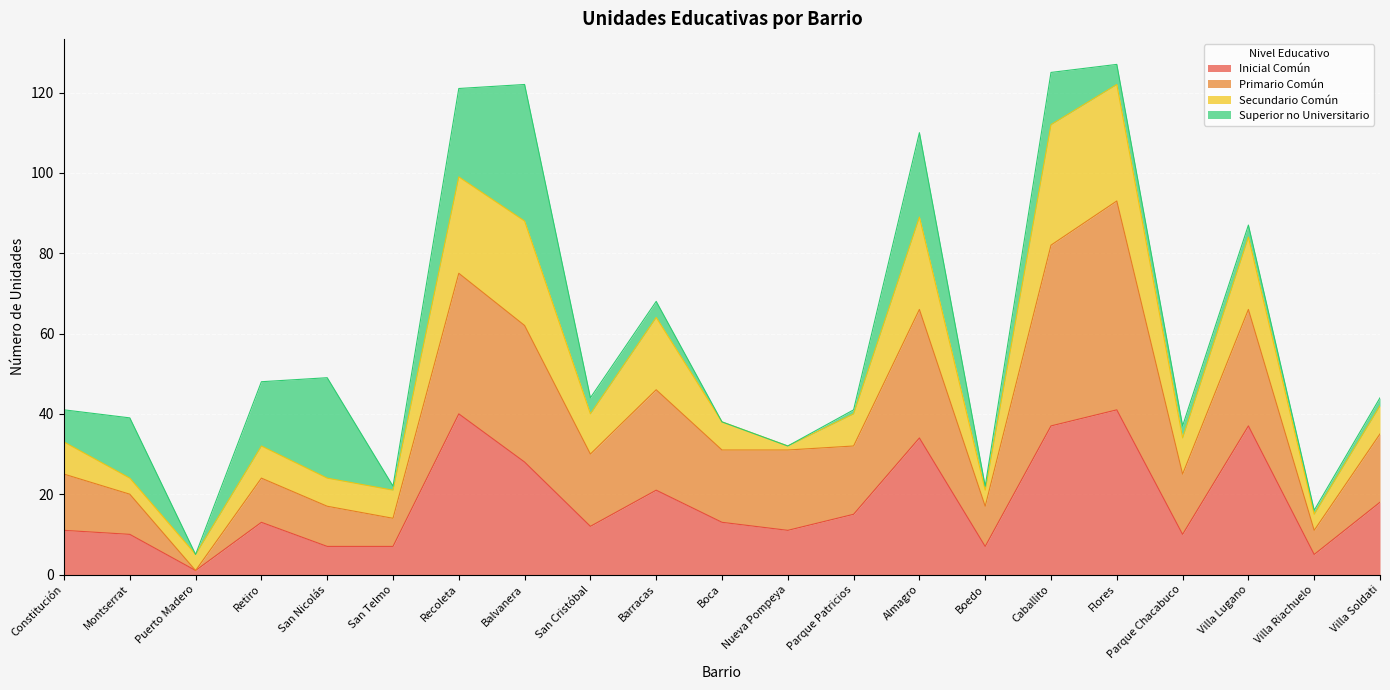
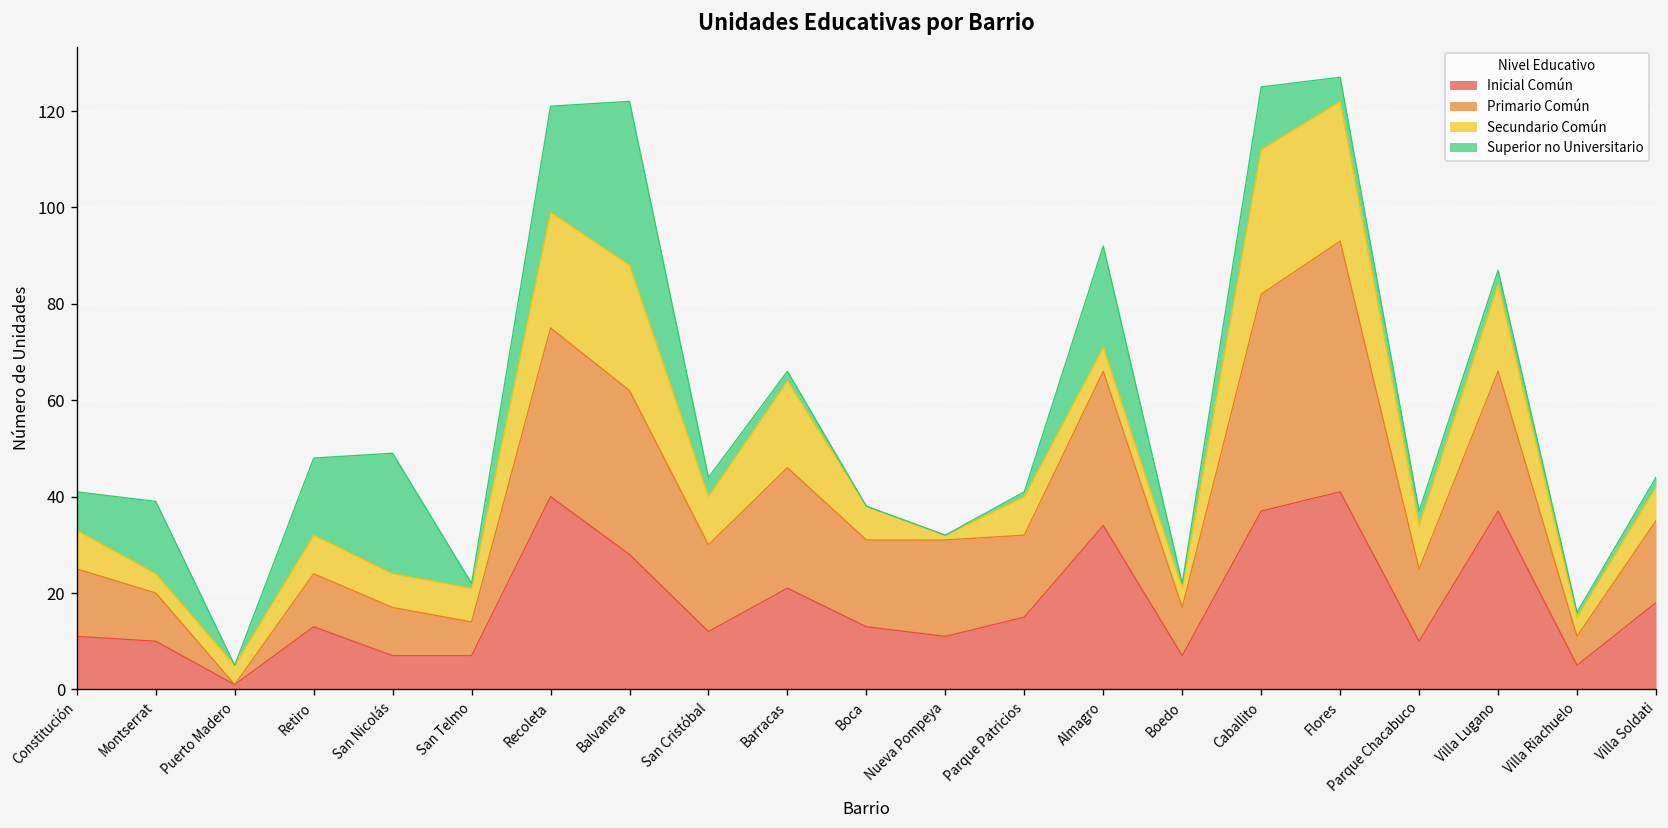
Superior no Universitario, Barracas: 4 -> 2
Secundario Común, Almagro: 23 -> 5
